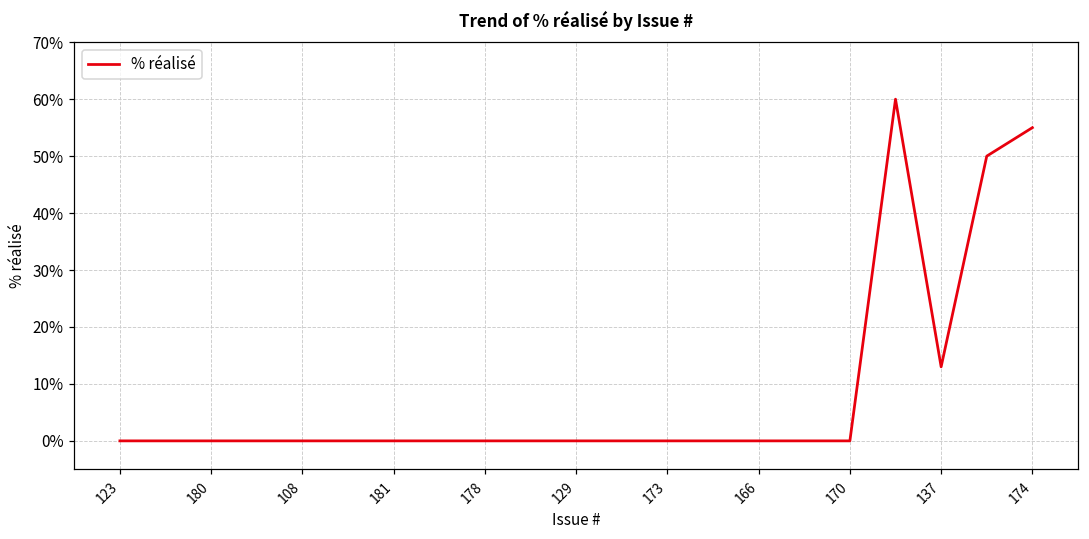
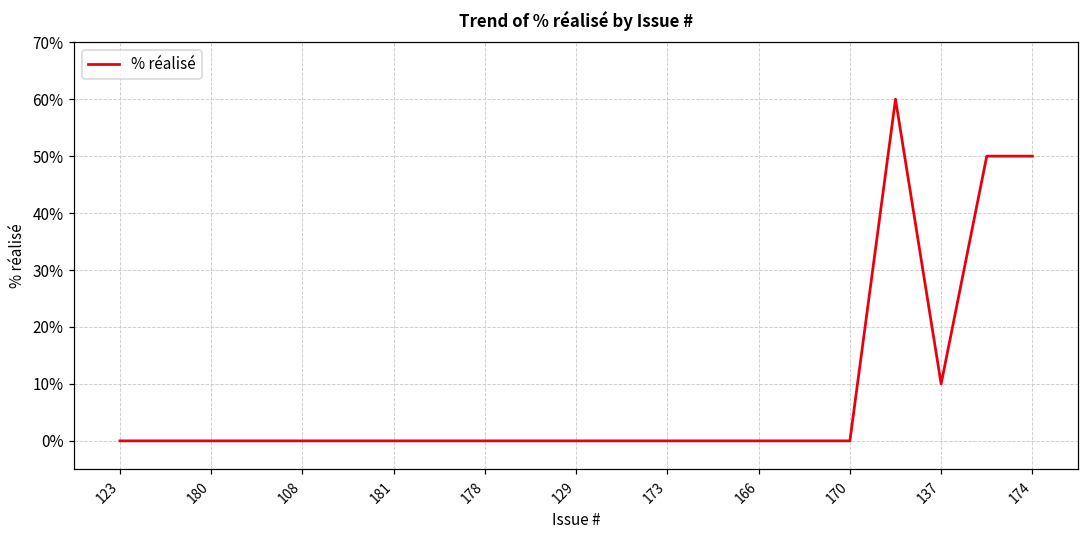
137: 13% -> 10%
174: 55% -> 50%
